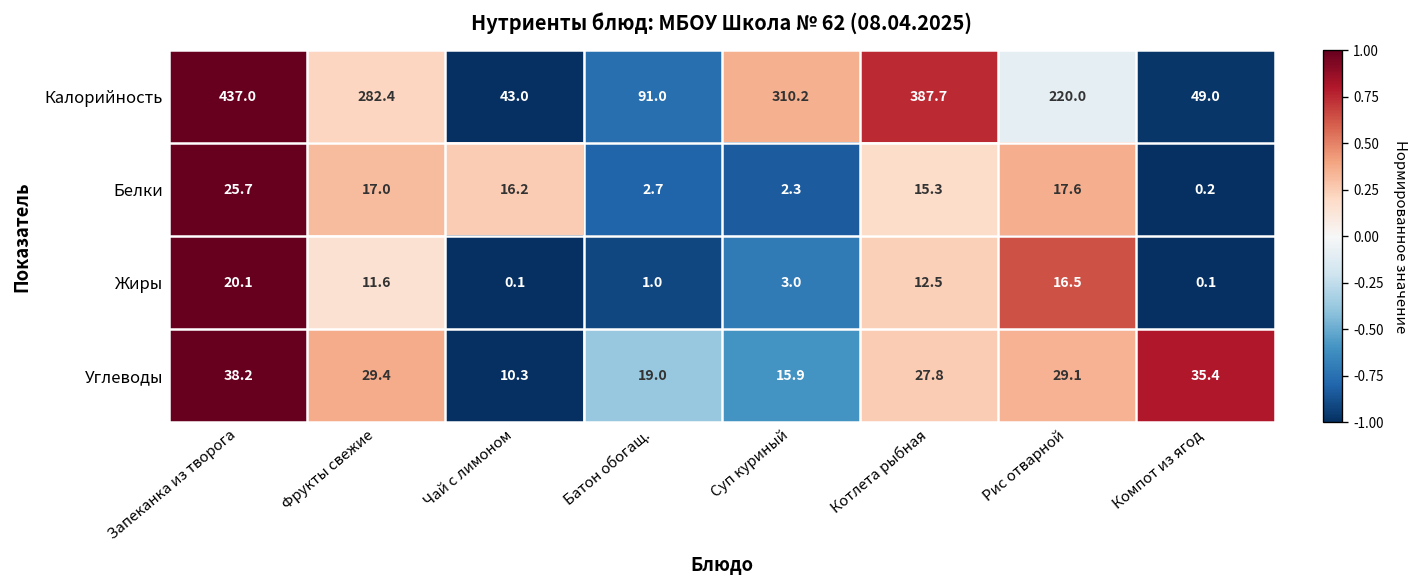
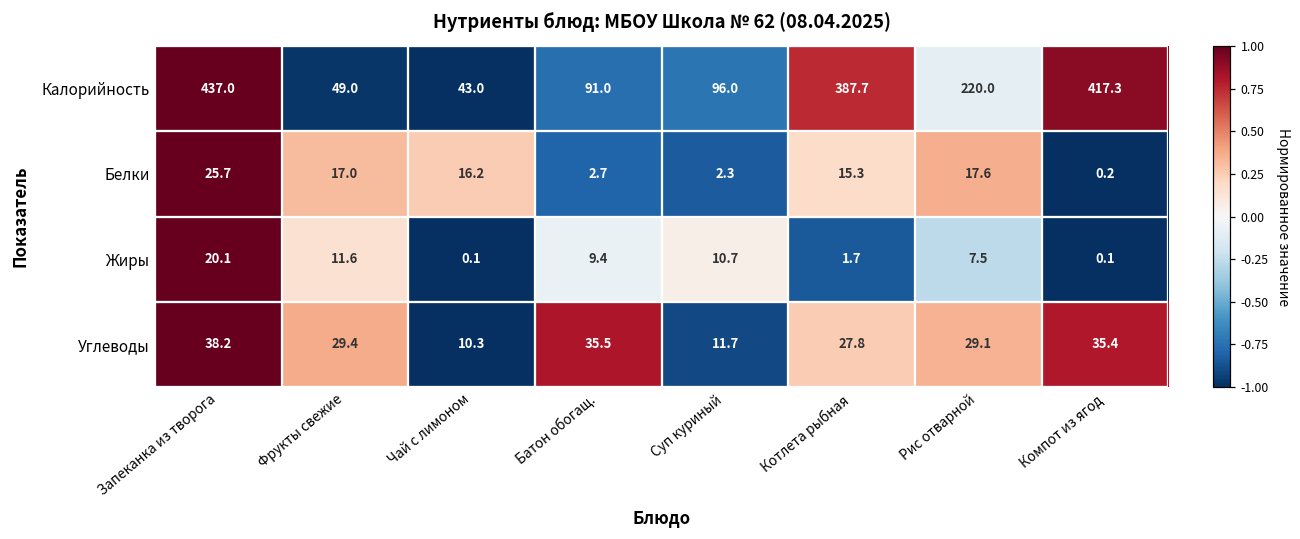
Калорийность, Фрукты свежие: 282.4 -> 49.0
Калорийность, Суп куриный: 310.2 -> 96.0
Калорийность, Компот из ягод: 49.0 -> 417.3
Жиры, Батон обогащ.: 1.0 -> 9.4
Жиры, Суп куриный: 3.0 -> 10.7
Жиры, Котлета рыбная: 12.5 -> 1.7
Жиры, Рис отварной: 16.5 -> 7.5
Углеводы, Батон обогащ.: 19.0 -> 35.5
Углеводы, Суп куриный: 15.9 -> 11.7
